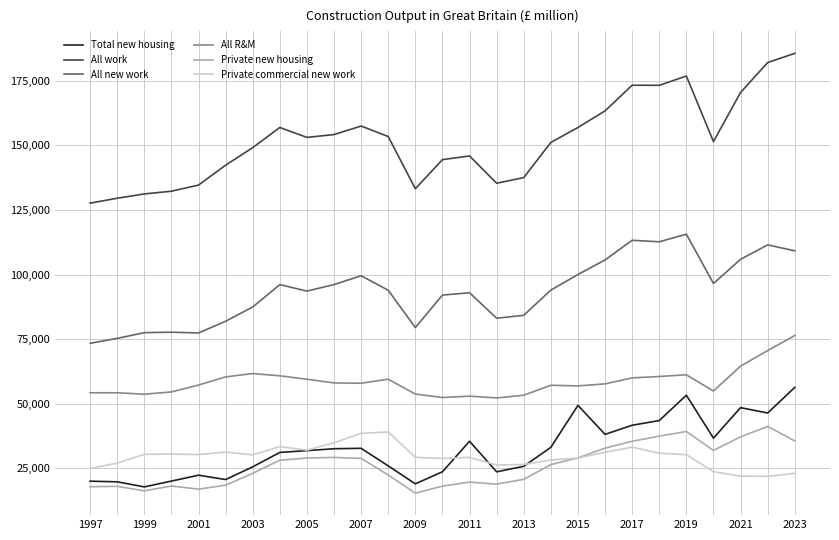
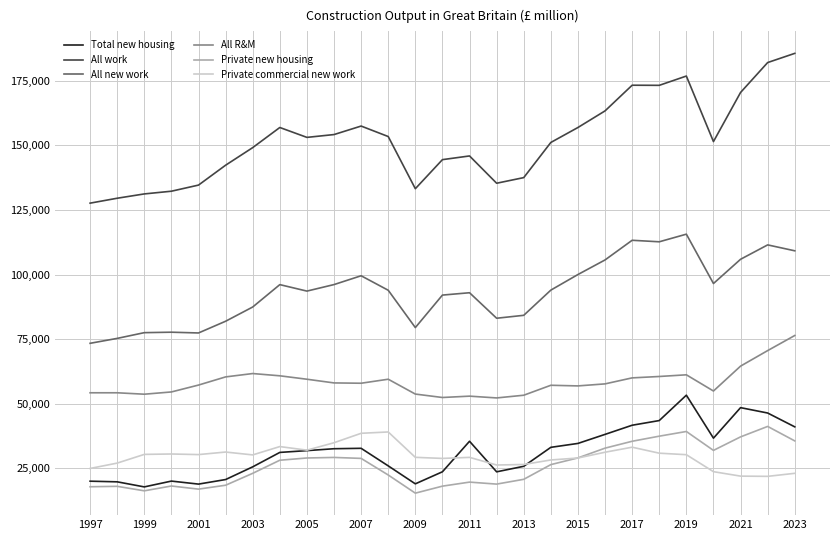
Total new housing, 2001: 22,000 -> 19,000
Total new housing, 2015: 49,000 -> 35,000
Total new housing, 2023: 56,000 -> 41,000
